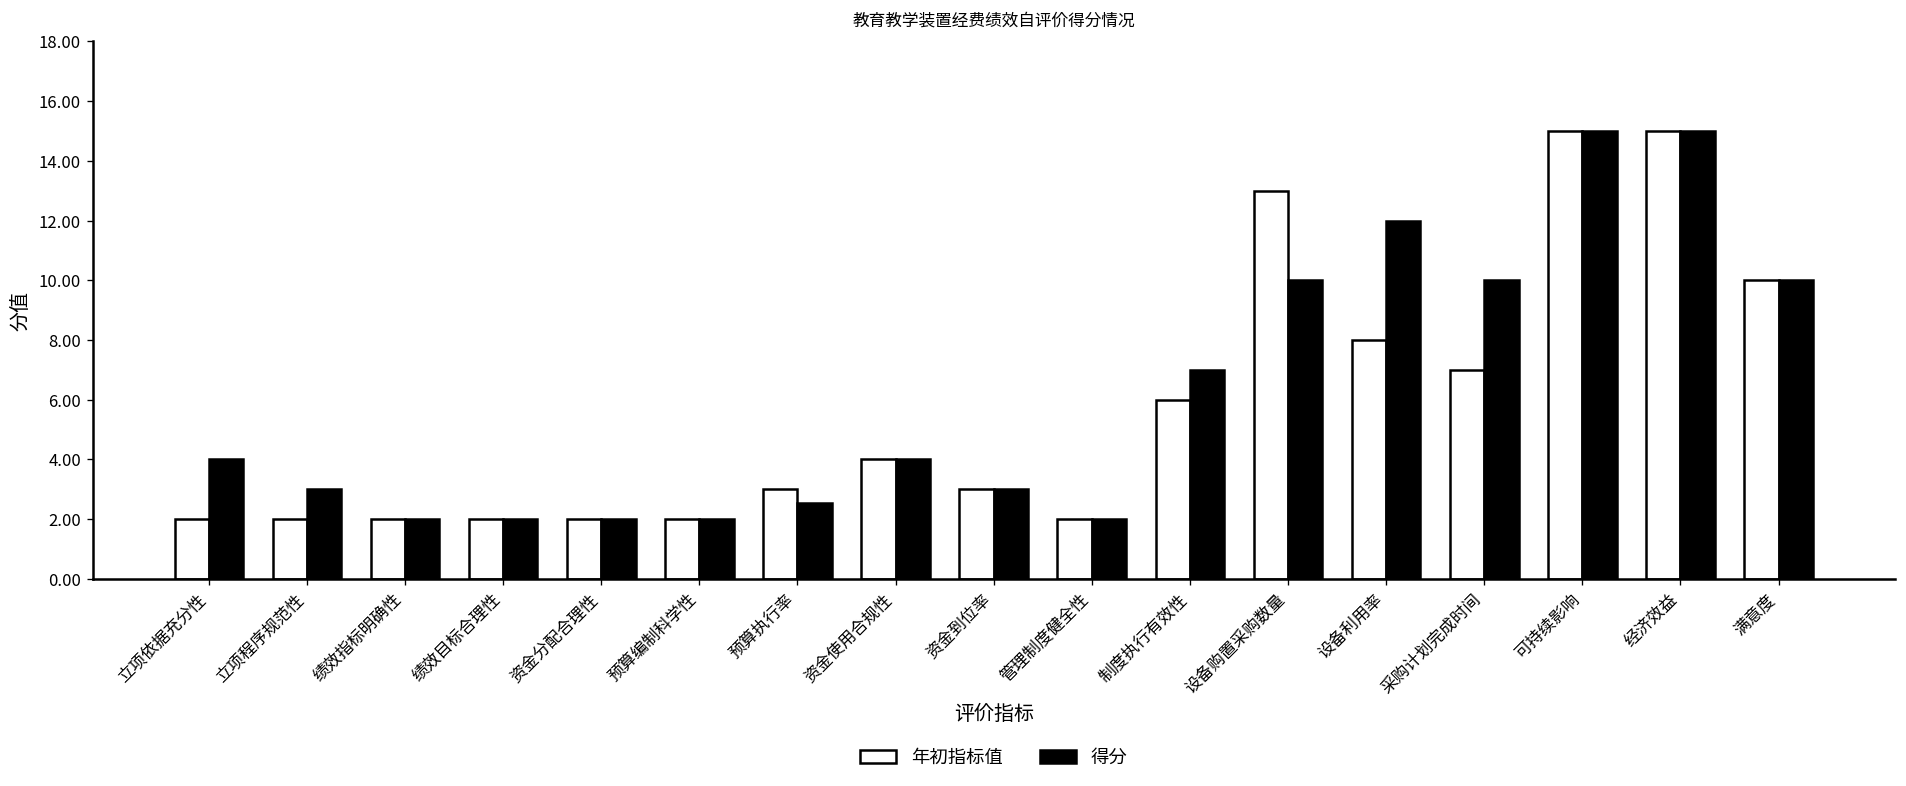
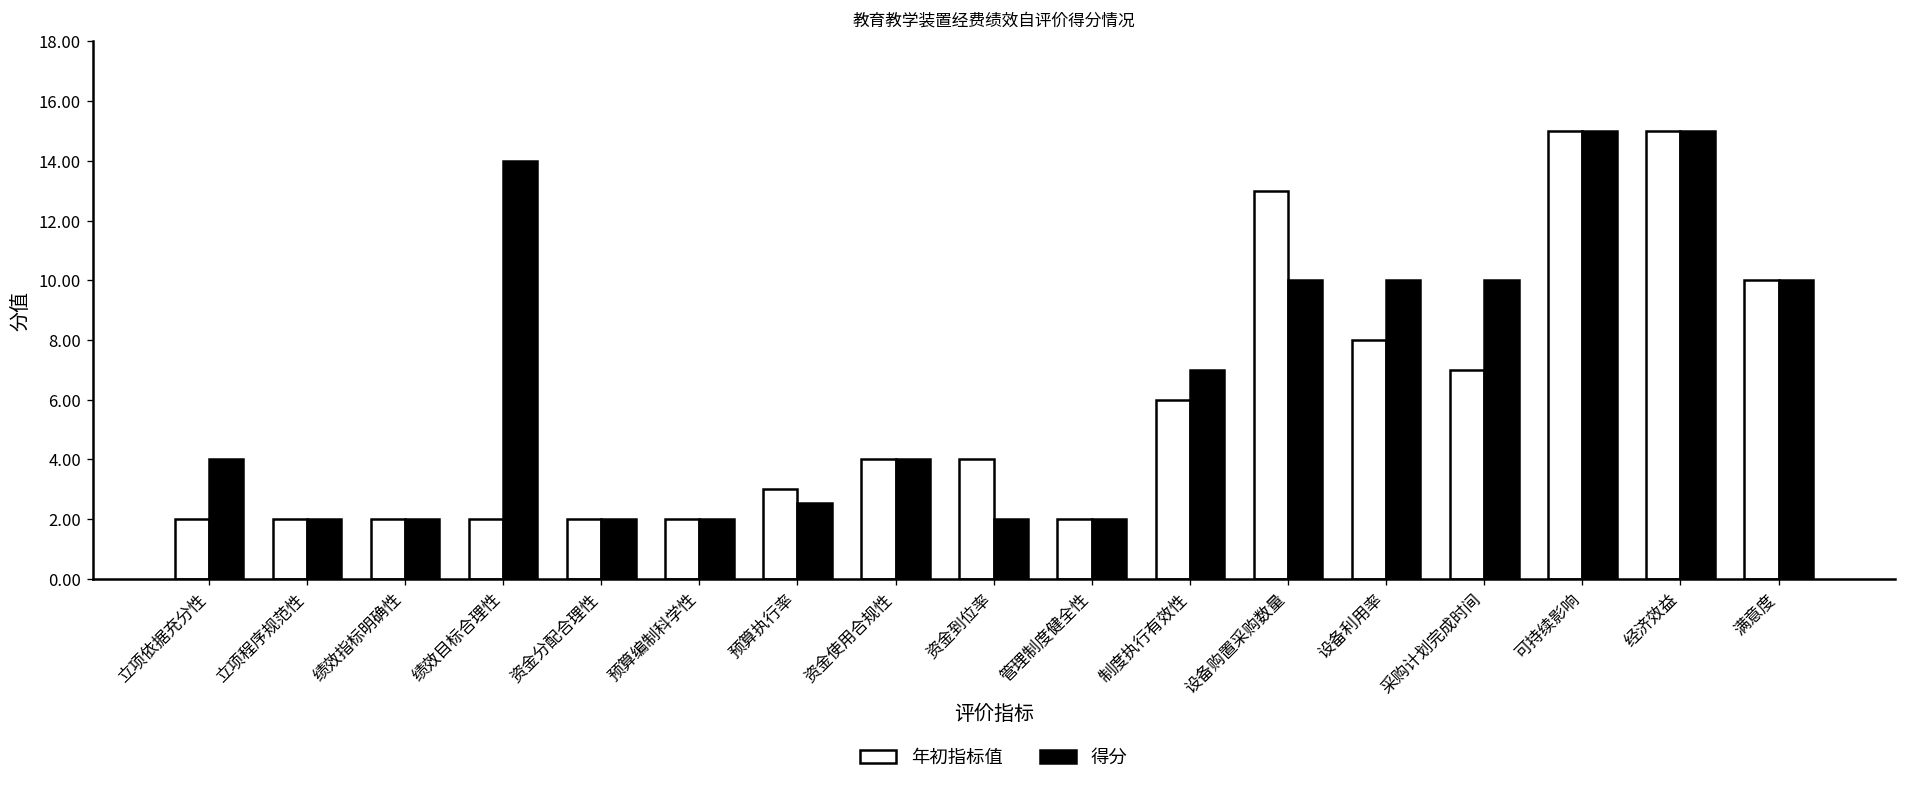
得分, 立项程序规范性: 3 -> 2
得分, 绩效目标合理性: 2 -> 14
年初指标值, 资金到位率: 3 -> 4
得分, 资金到位率: 3 -> 2
得分, 设备利用率: 12 -> 10
